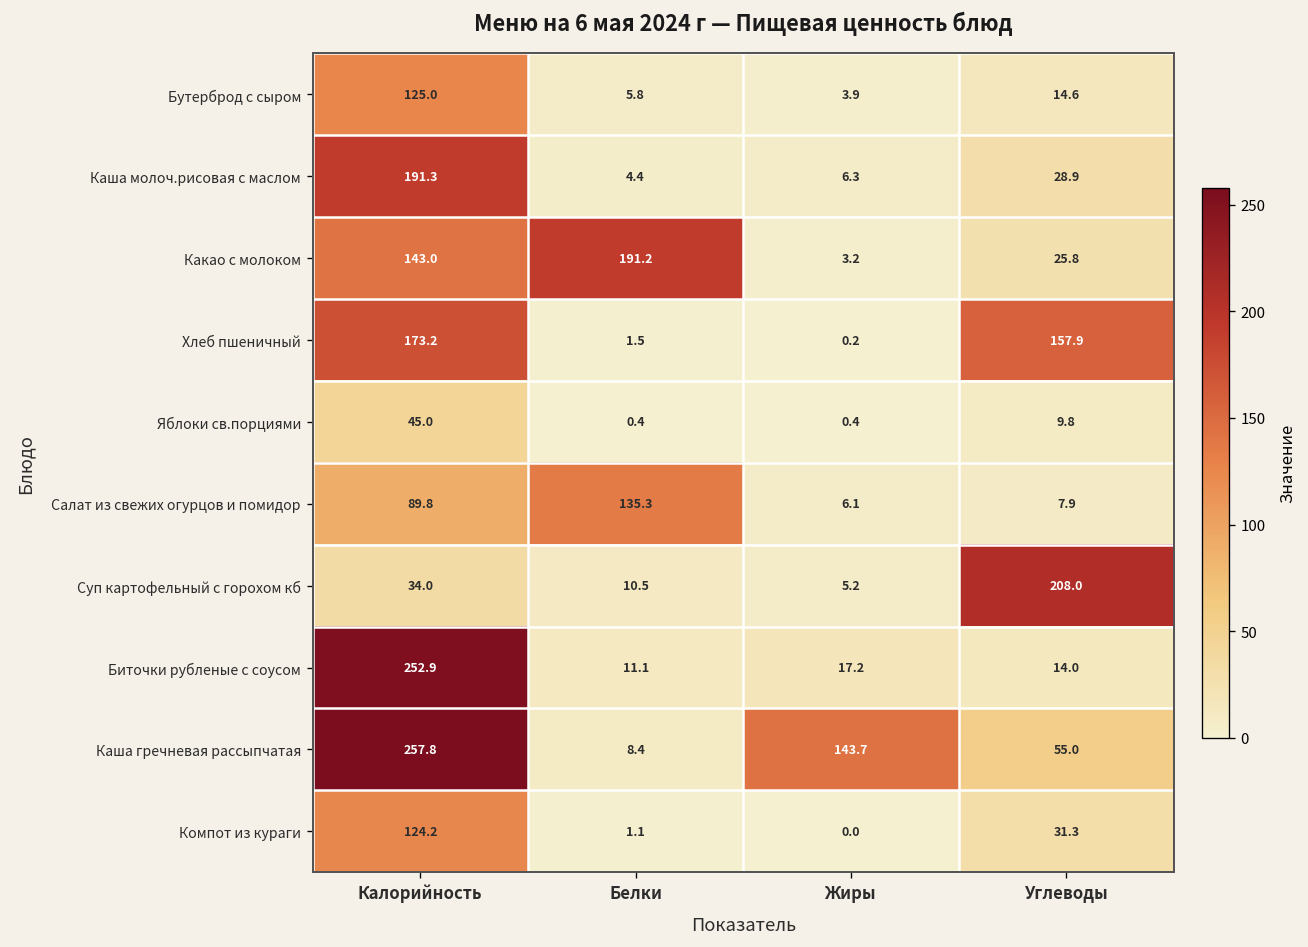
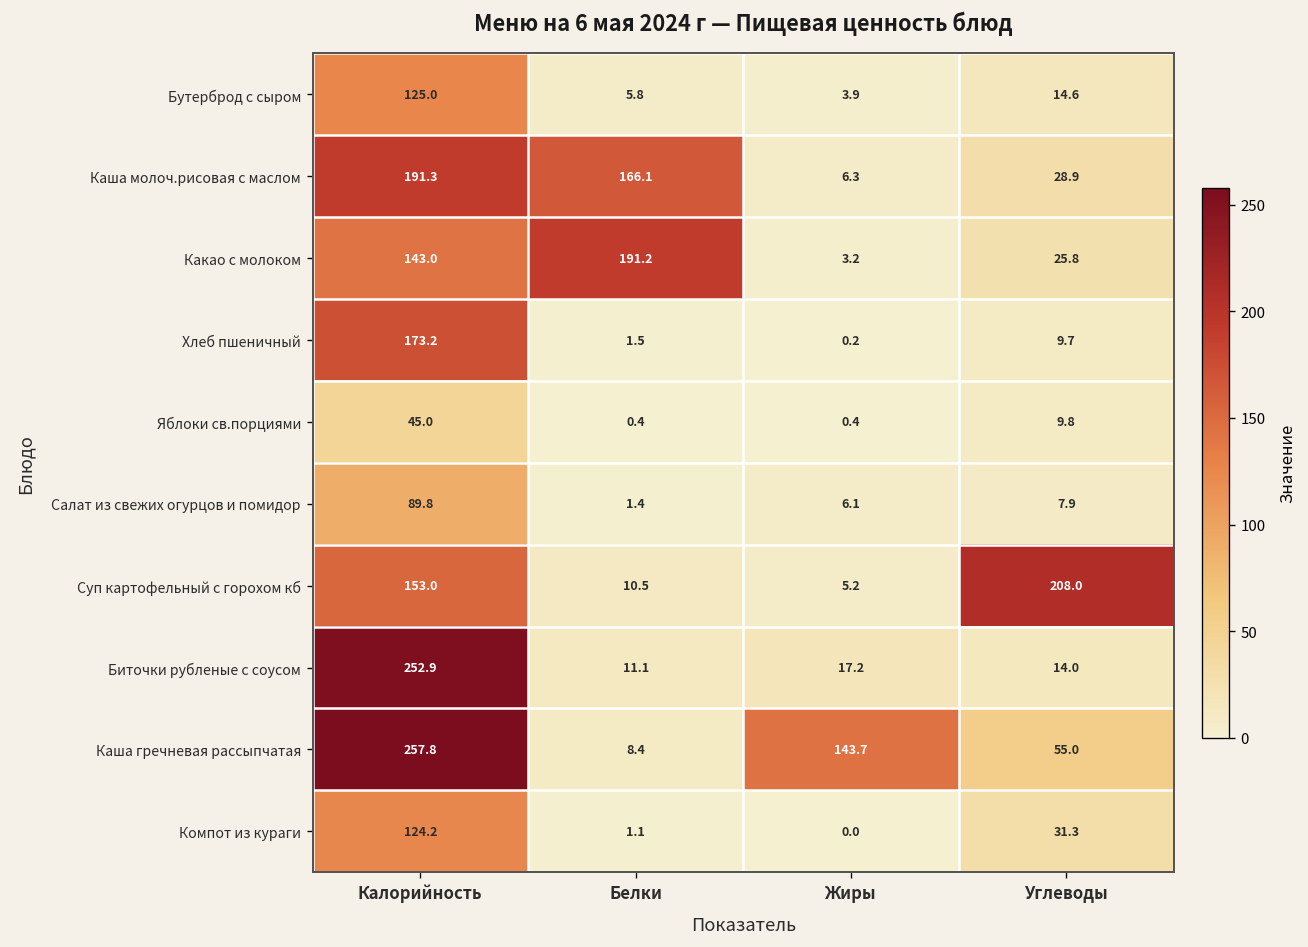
Каша молоч.рисовая с маслом, Белки: 4.4 -> 166.1
Хлеб пшеничный, Углеводы: 157.9 -> 9.7
Салат из свежих огурцов и помидор, Белки: 135.3 -> 1.4
Суп картофельный с горохом кб, Калорийность: 34.0 -> 153.0
